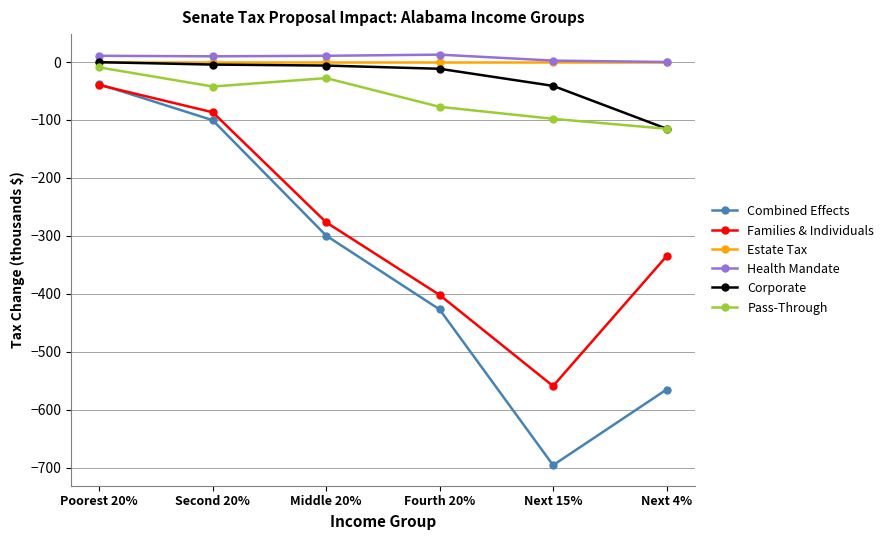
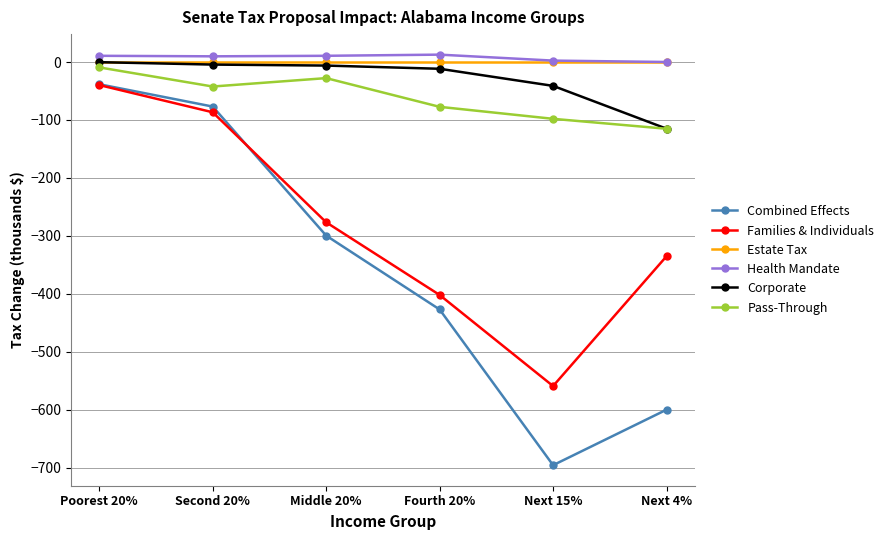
Combined Effects, Second 20%: -100 -> -80
Combined Effects, Next 4%: -570 -> -600
